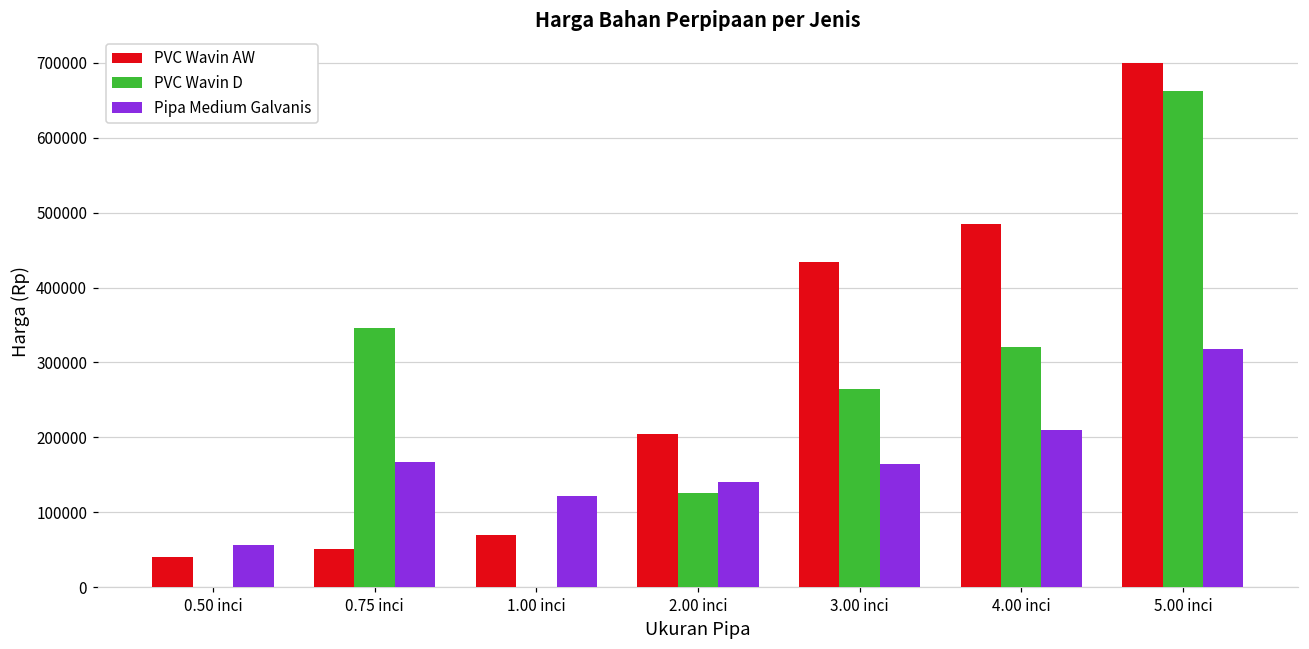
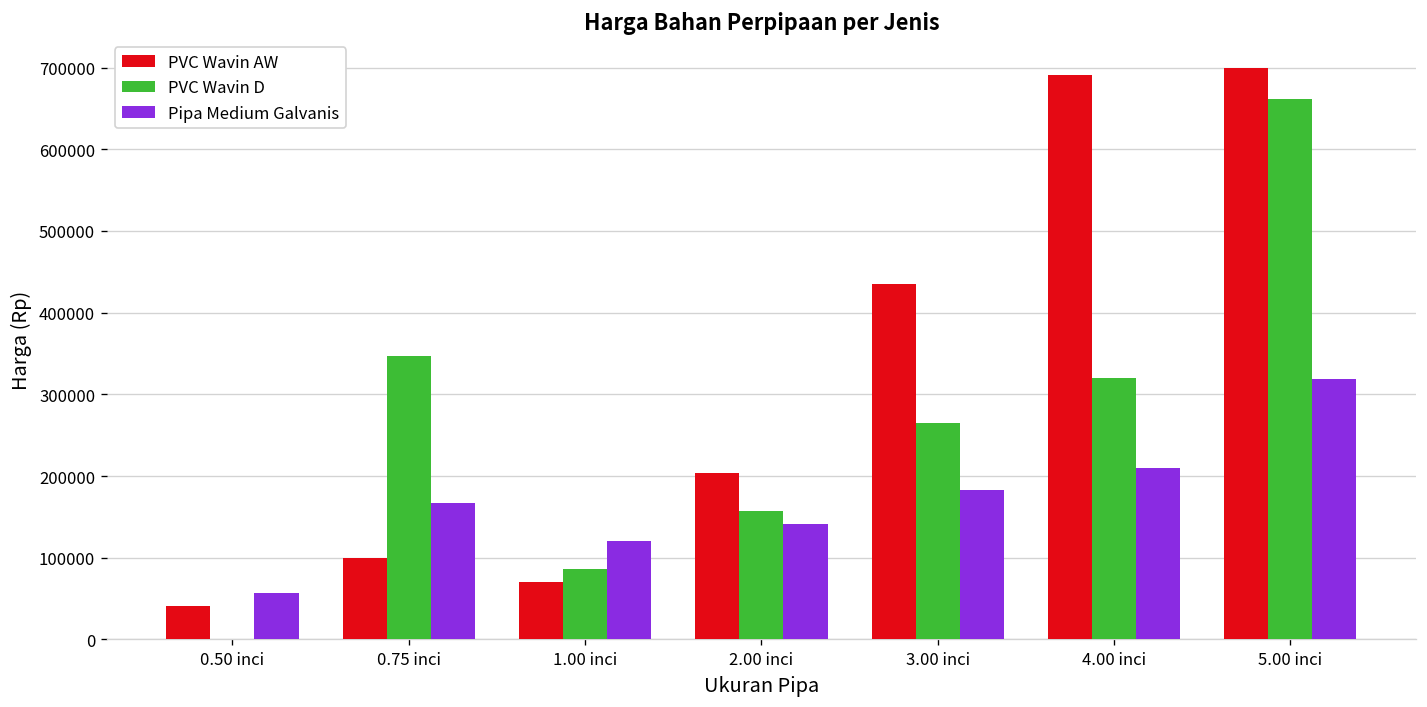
PVC Wavin AW, 0.75 inci: 50000 -> 100000
PVC Wavin D, 1.00 inci: 0 -> 90000
PVC Wavin D, 2.00 inci: 130000 -> 160000
Pipa Medium Galvanis, 3.00 inci: 160000 -> 180000
PVC Wavin AW, 4.00 inci: 490000 -> 690000
